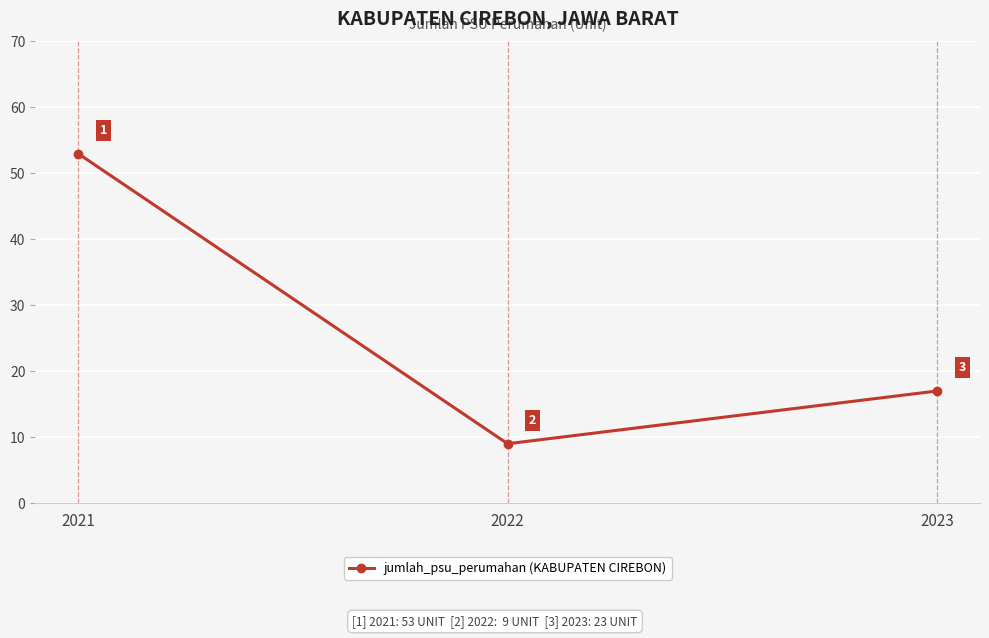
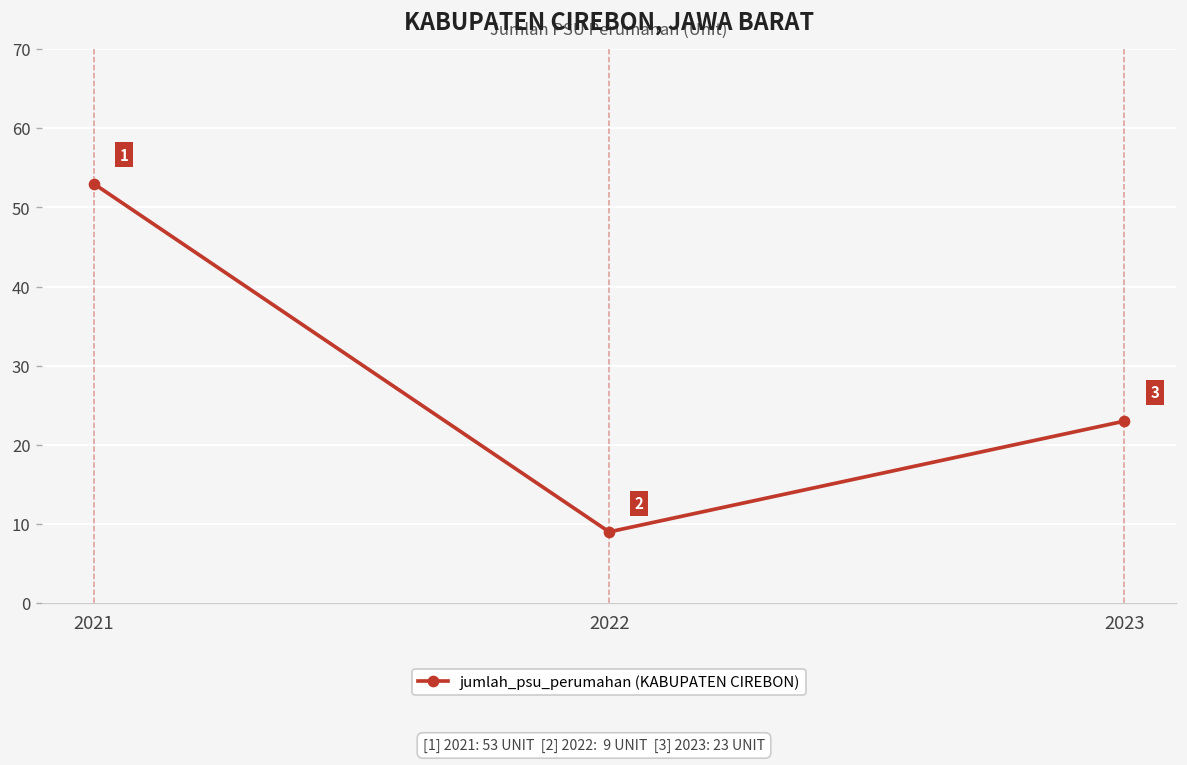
2023: 17 -> 23
